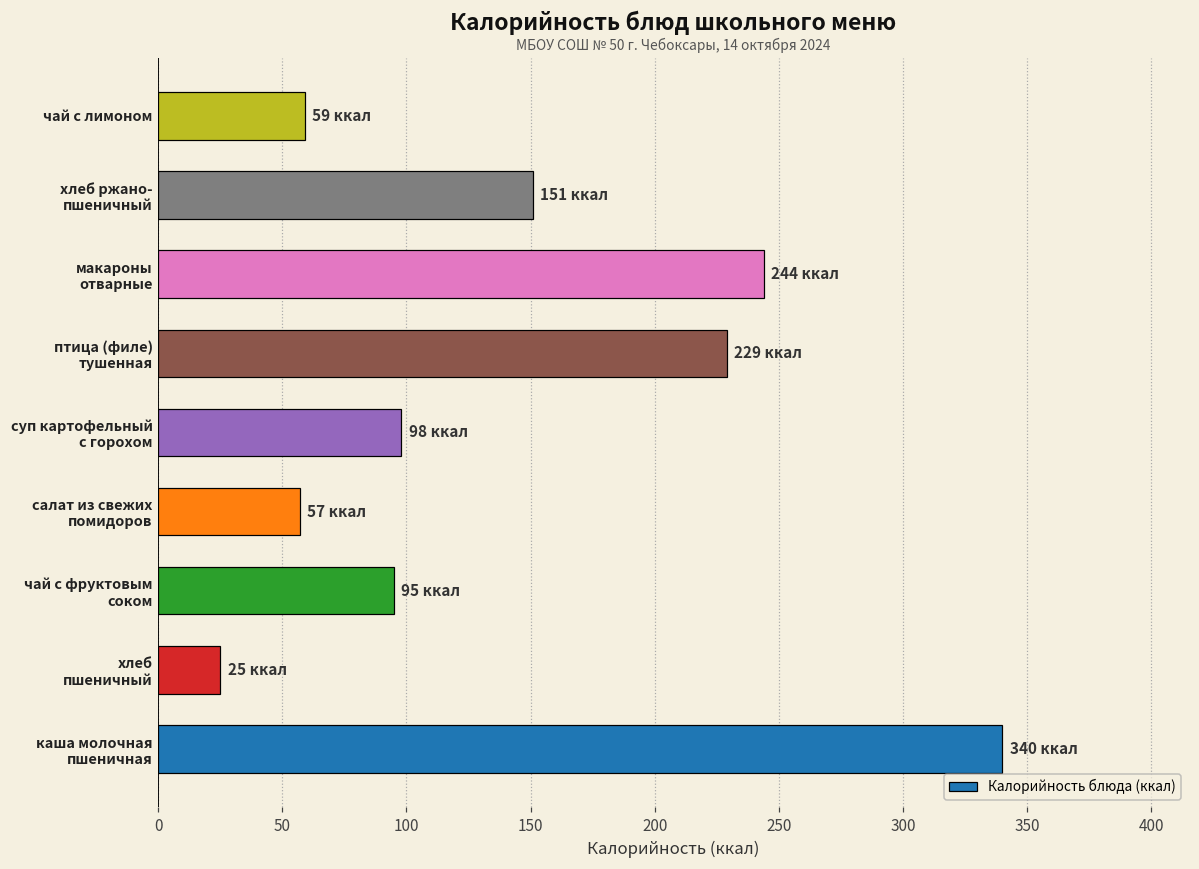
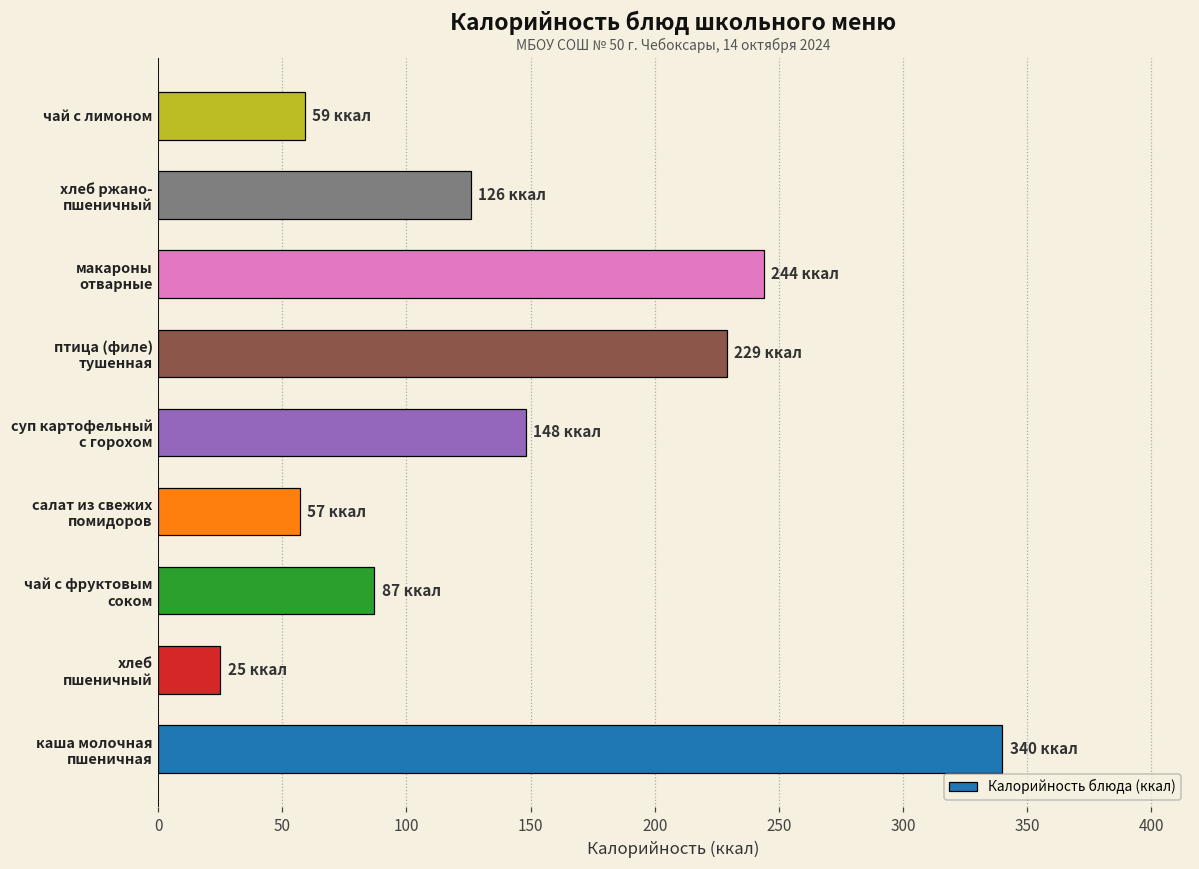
хлеб ржано- пшеничный: 151 -> 126
суп картофельный с горохом: 98 -> 148
чай с фруктовым соком: 95 -> 87
